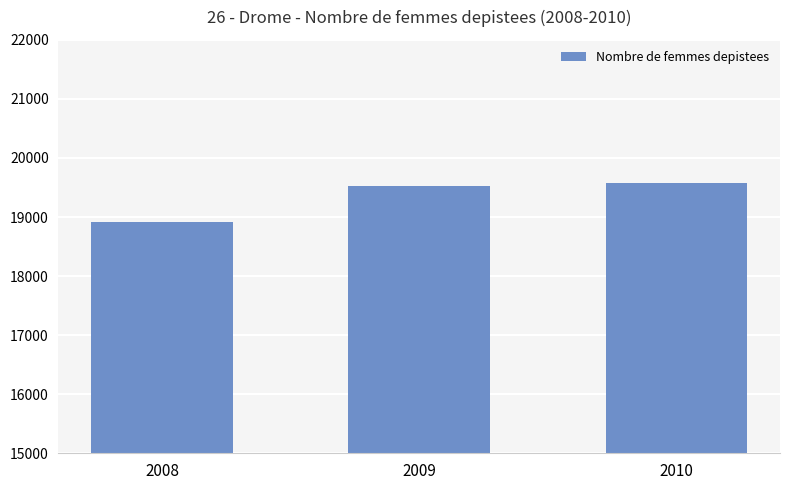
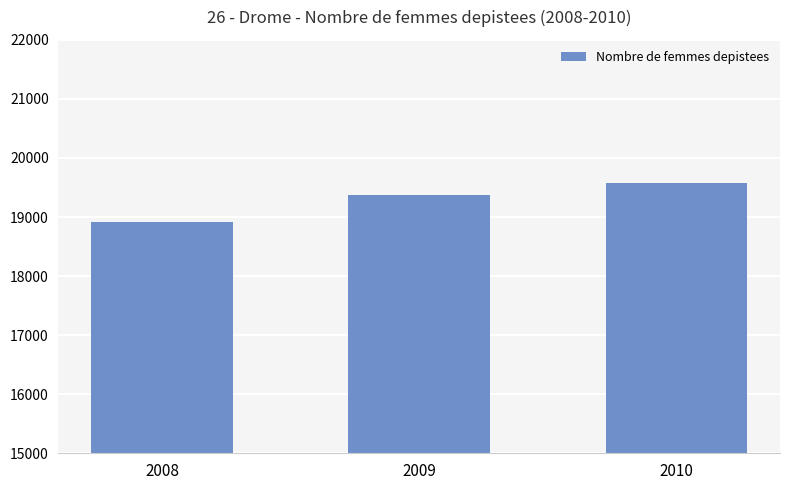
2009: 19500 -> 19400
